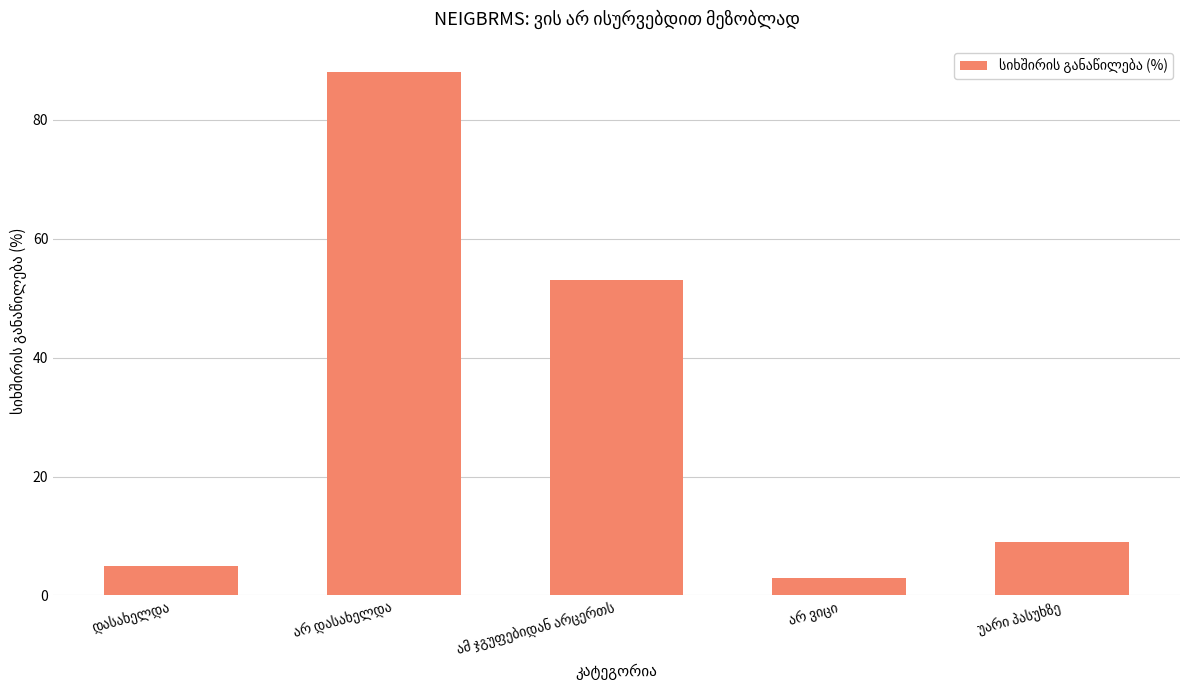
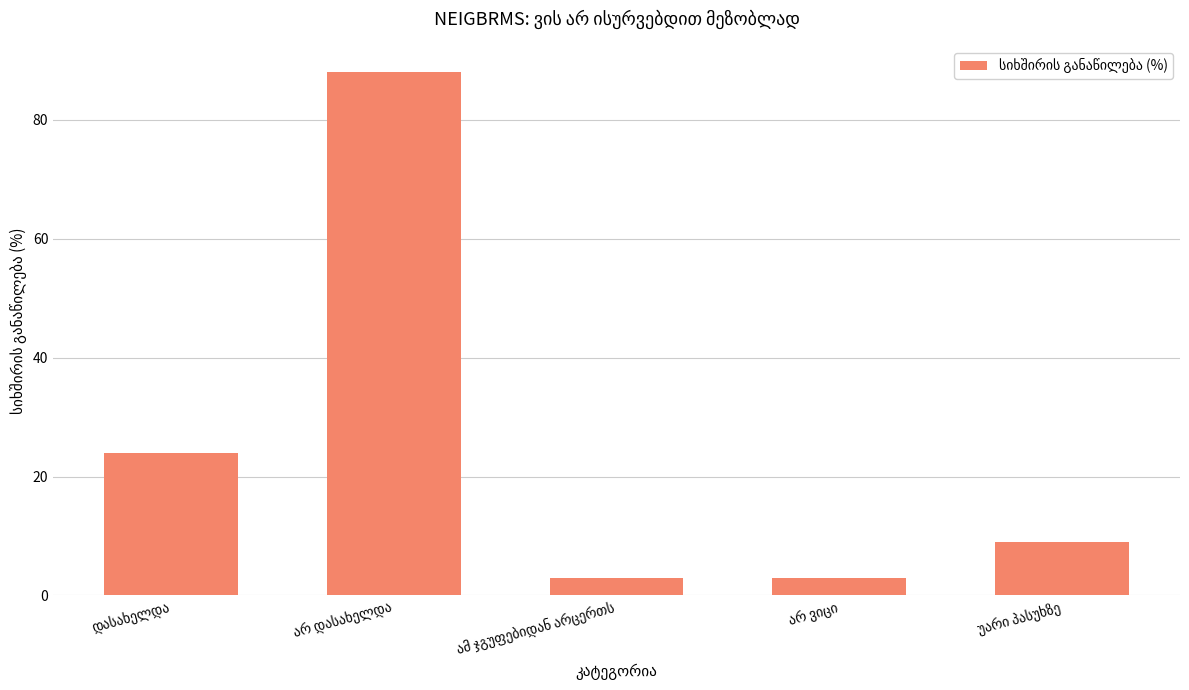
დასახელდა: 5 -> 24
ამ ჯგუფებიდან არცერთს: 53 -> 3
